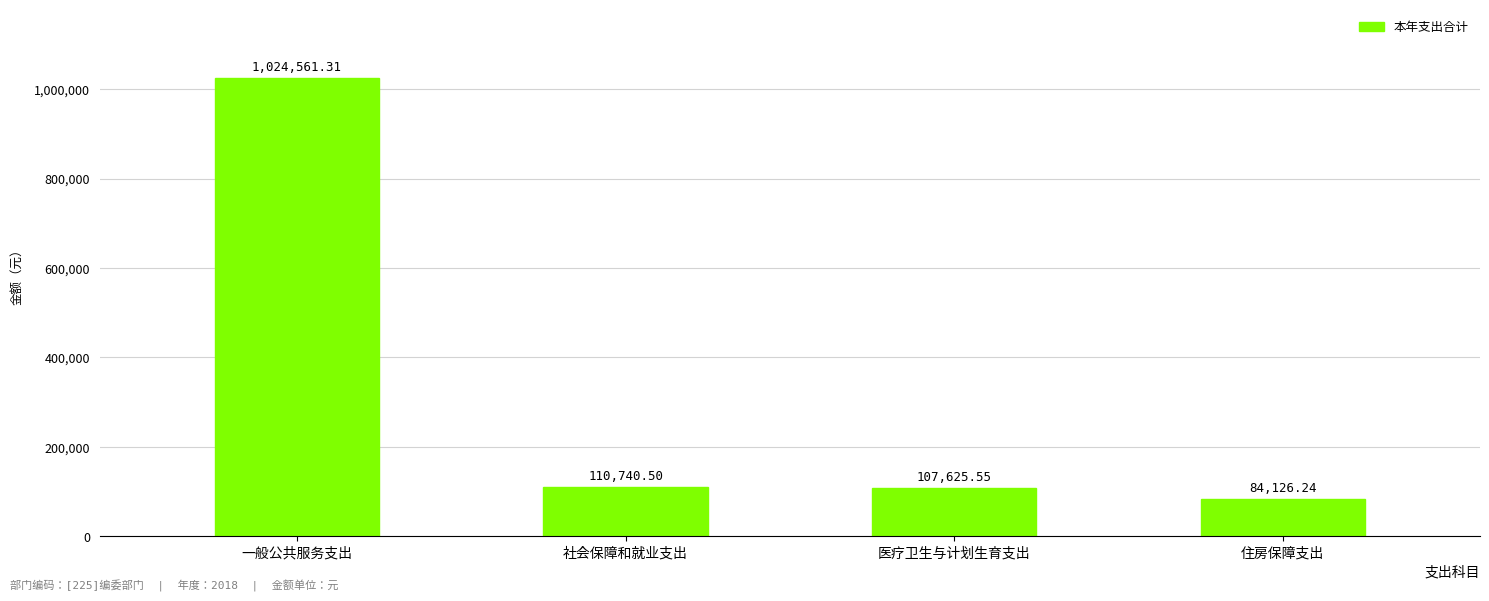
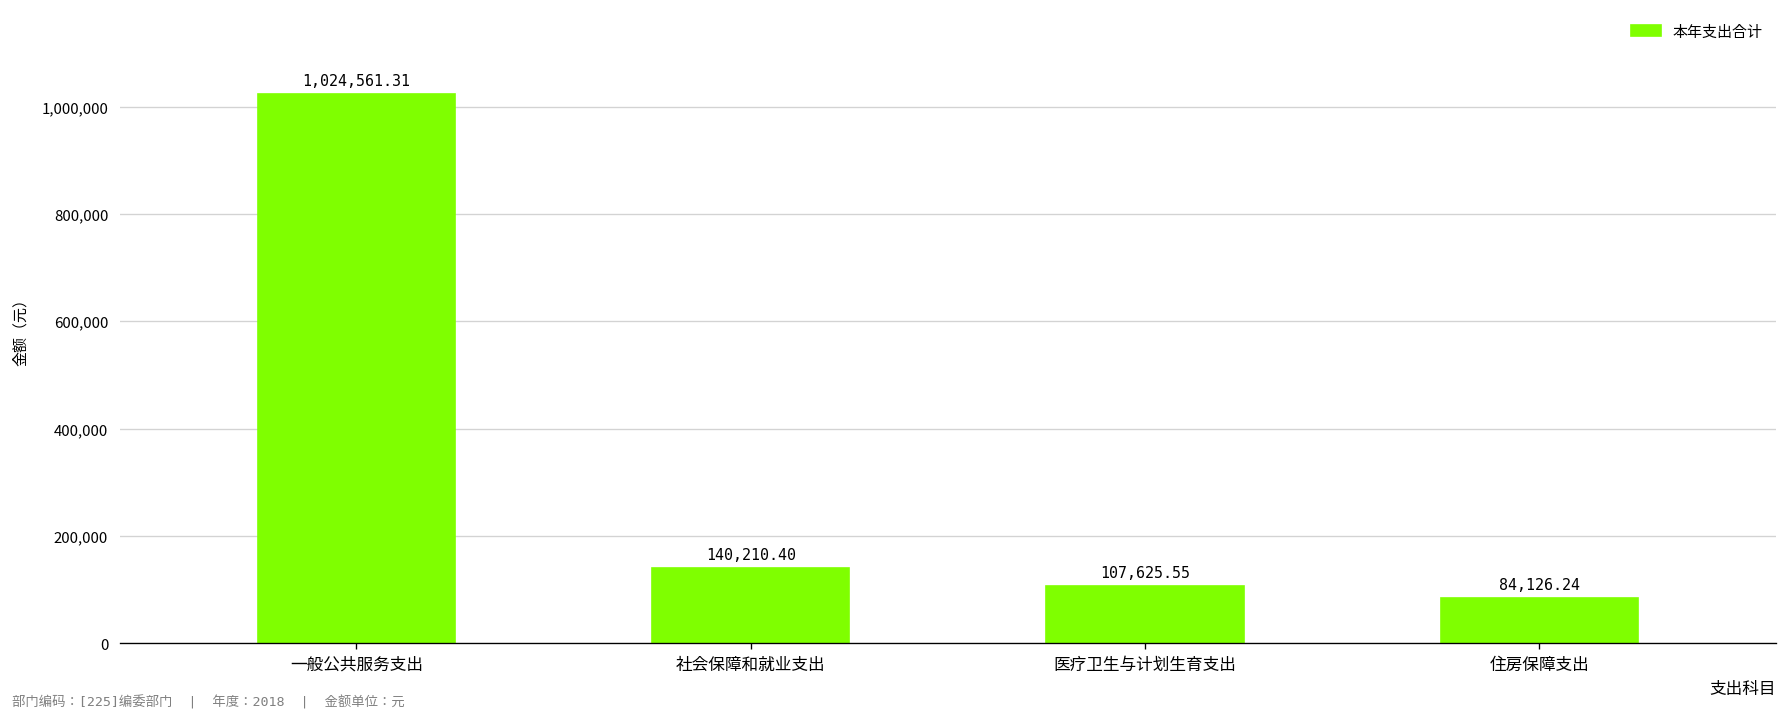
社会保障和就业支出: 110,740.50 -> 140,210.40
